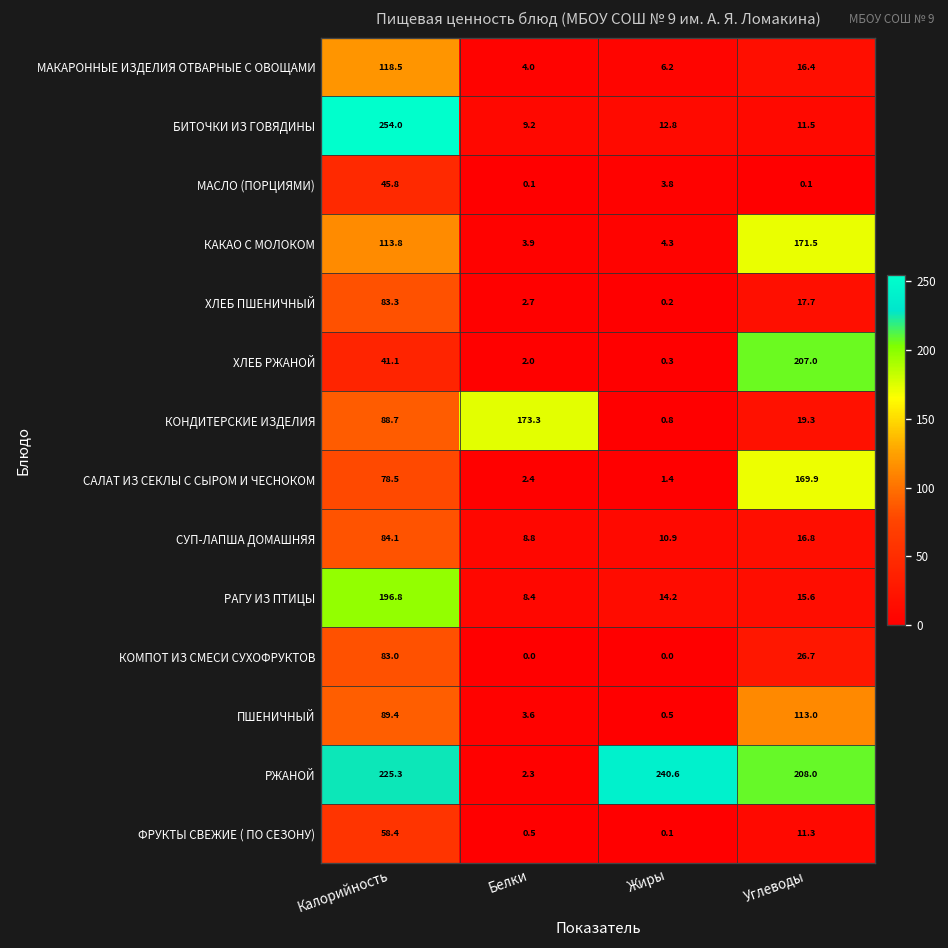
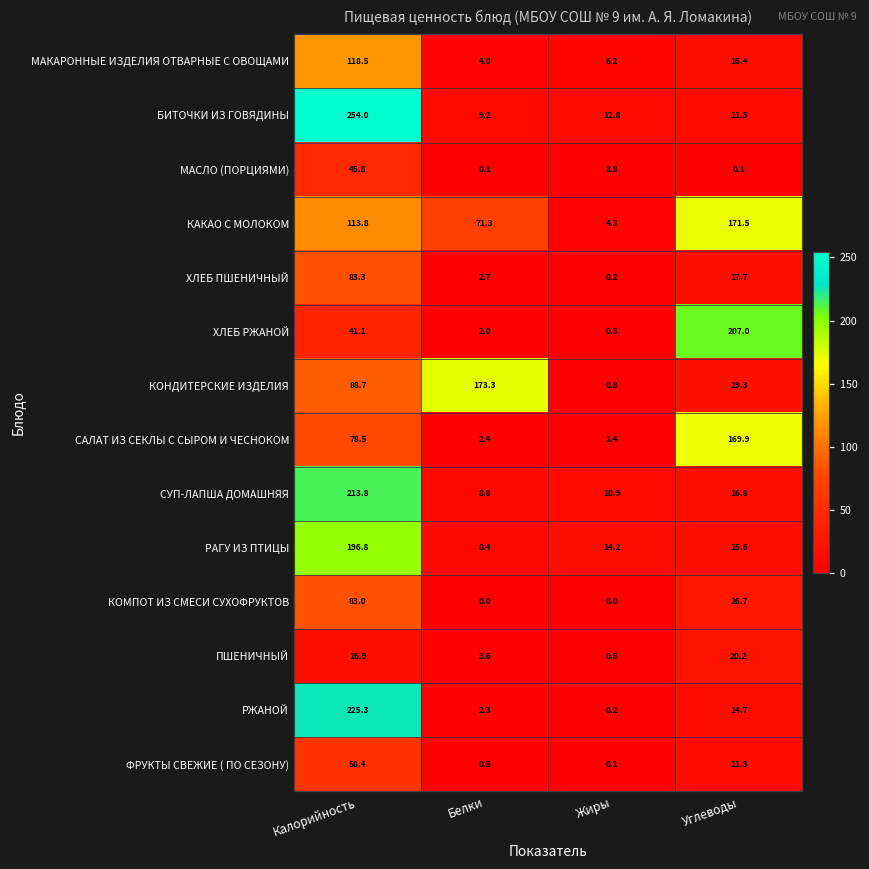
КАКАО С МОЛОКОМ, Белки: 3.9 -> 71.3
СУП-ЛАПША ДОМАШНЯЯ, Калорийность: 84.1 -> 213.8
ПШЕНИЧНЫЙ, Калорийность: 89.4 -> 16.9
ПШЕНИЧНЫЙ, Углеводы: 113.0 -> 20.2
РЖАНОЙ, Жиры: 240.6 -> 0.2
РЖАНОЙ, Углеводы: 208.0 -> 14.7
